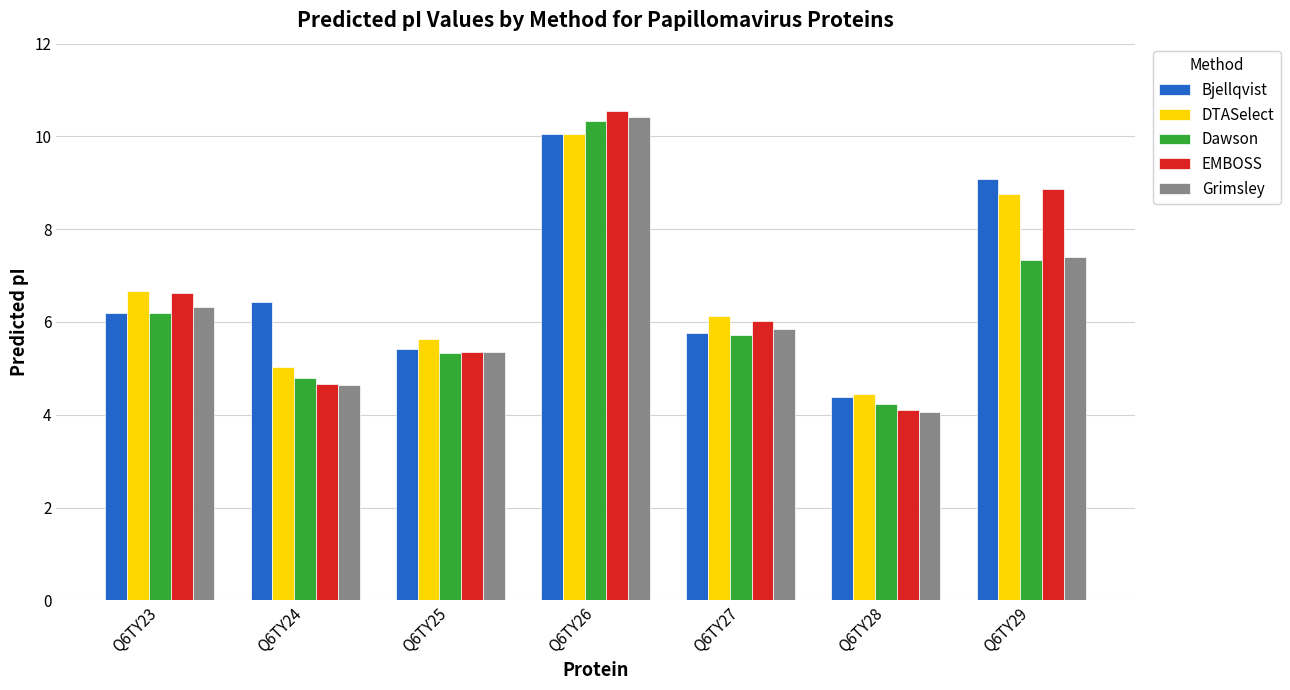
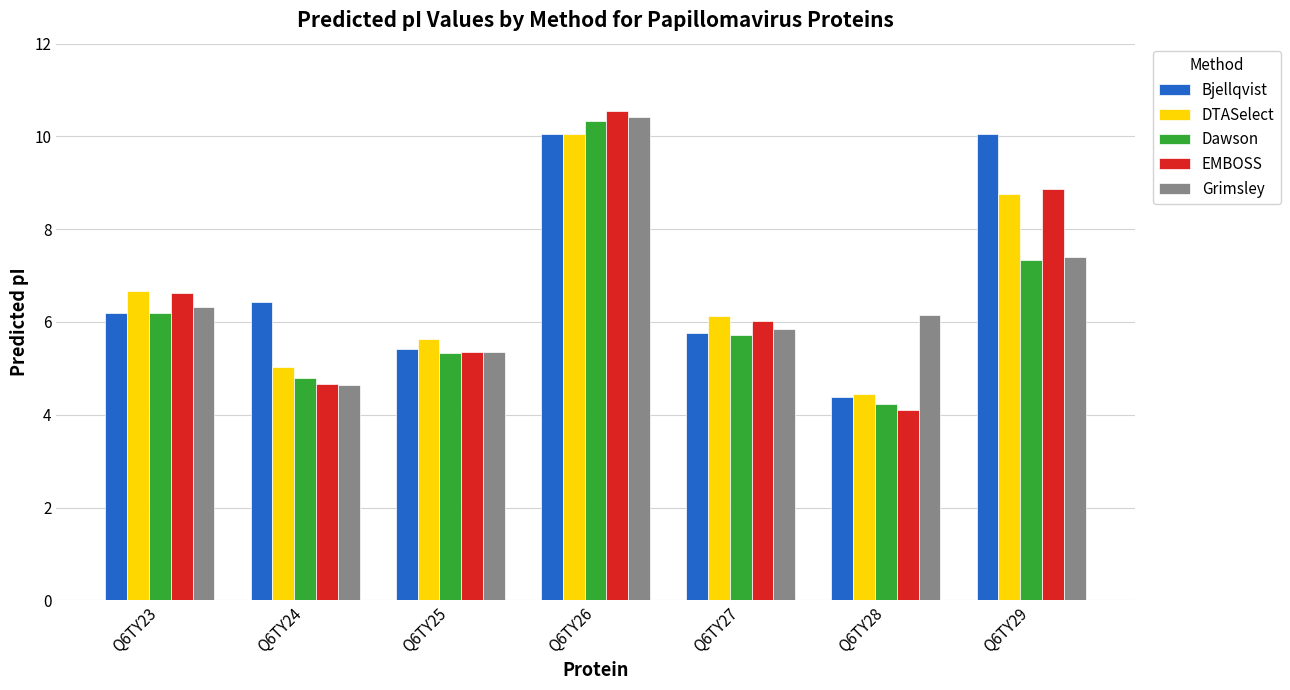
Grimsley, Q6TY28: 4.1 -> 6.2
Bjellqvist, Q6TY29: 9.1 -> 10.1
